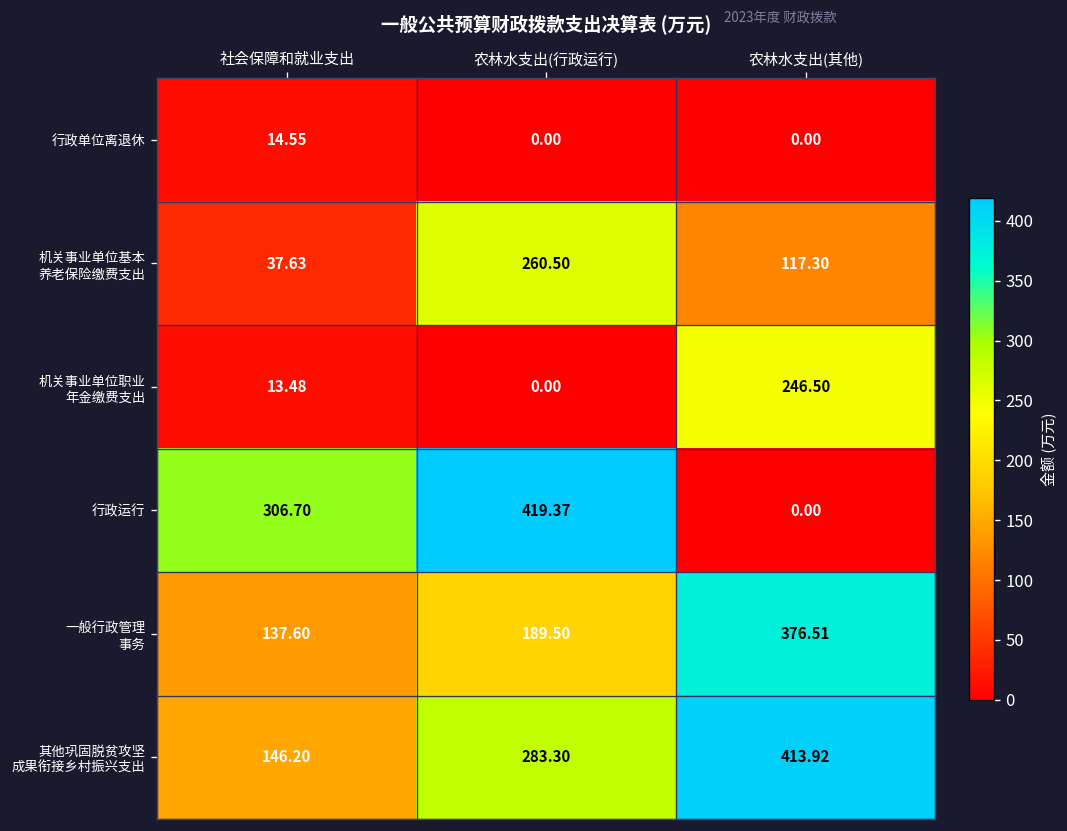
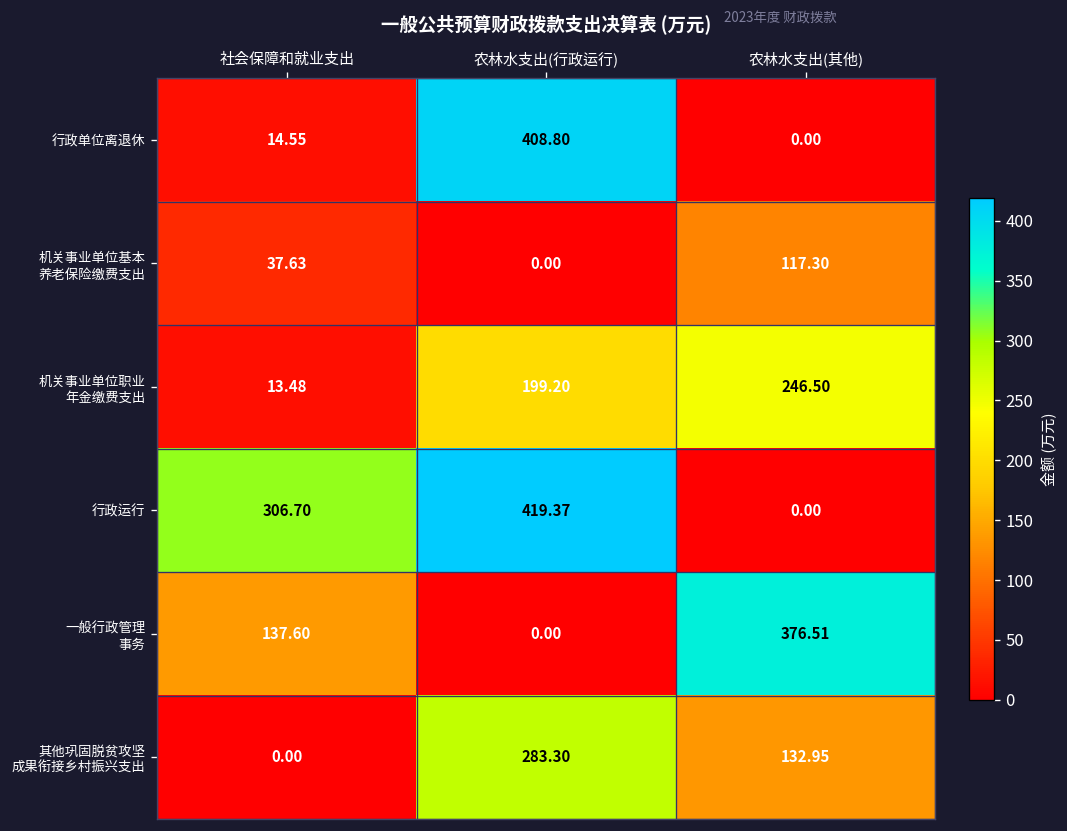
行政单位离退休, 农林水支出(行政运行): 0.00 -> 408.80
机关事业单位基本 养老保险缴费支出, 农林水支出(行政运行): 260.50 -> 0.00
机关事业单位职业 年金缴费支出, 农林水支出(行政运行): 0.00 -> 199.20
一般行政管理 事务, 农林水支出(行政运行): 189.50 -> 0.00
其他巩固脱贫攻坚 成果衔接乡村振兴支出, 社会保障和就业支出: 146.20 -> 0.00
其他巩固脱贫攻坚 成果衔接乡村振兴支出, 农林水支出(其他): 413.92 -> 132.95
